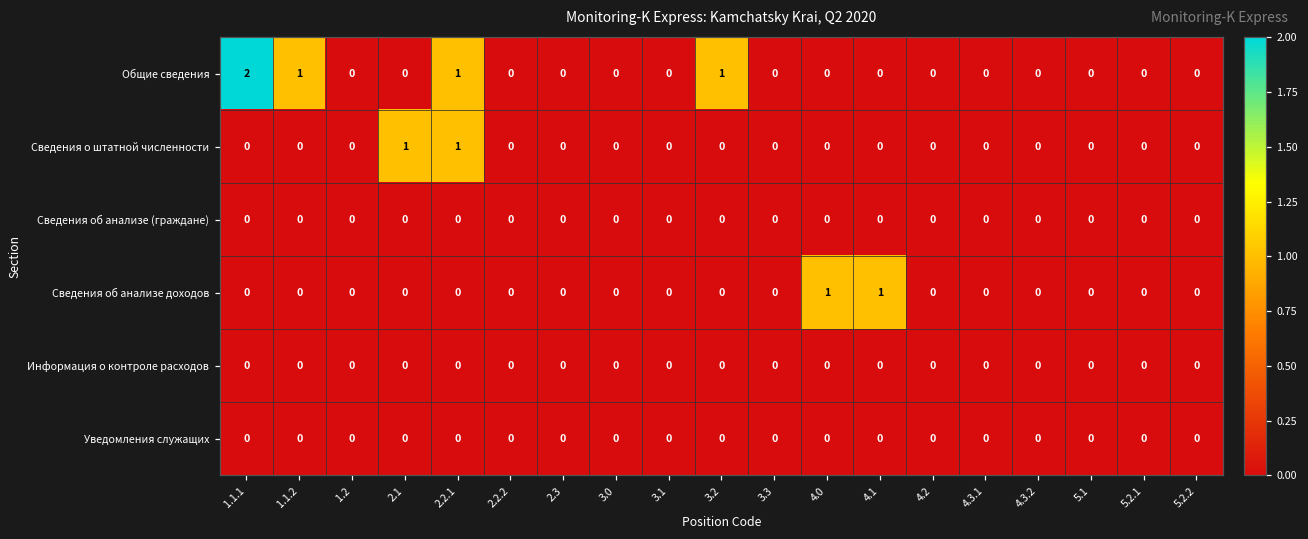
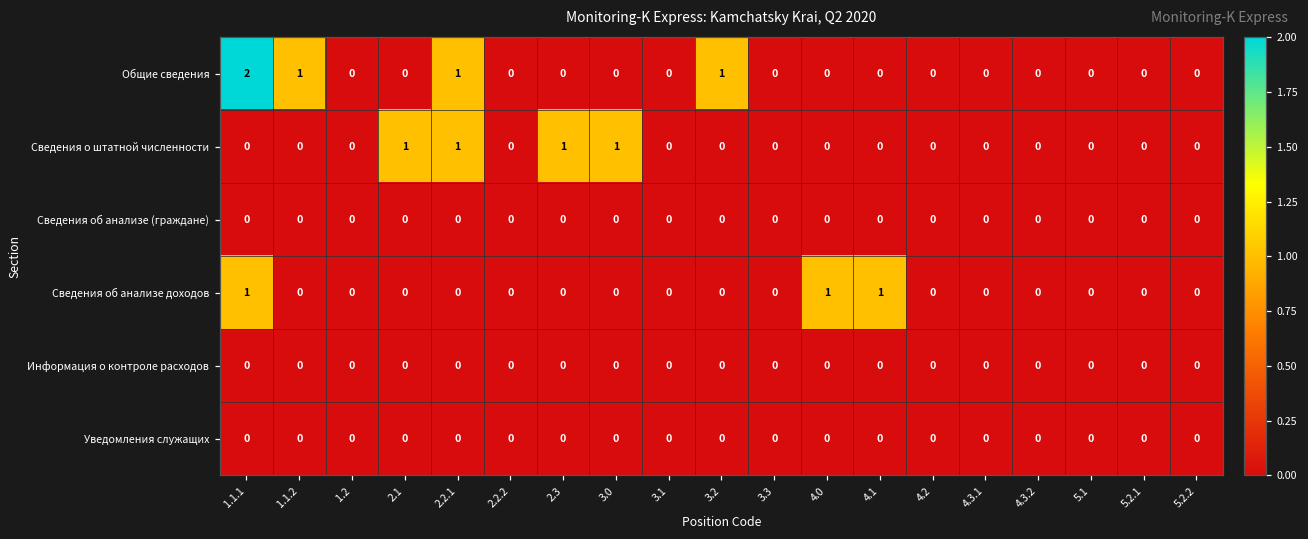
Сведения о штатной численности, 2.3: 0 -> 1
Сведения о штатной численности, 3.0: 0 -> 1
Сведения об анализе доходов, 1.1.1: 0 -> 1
